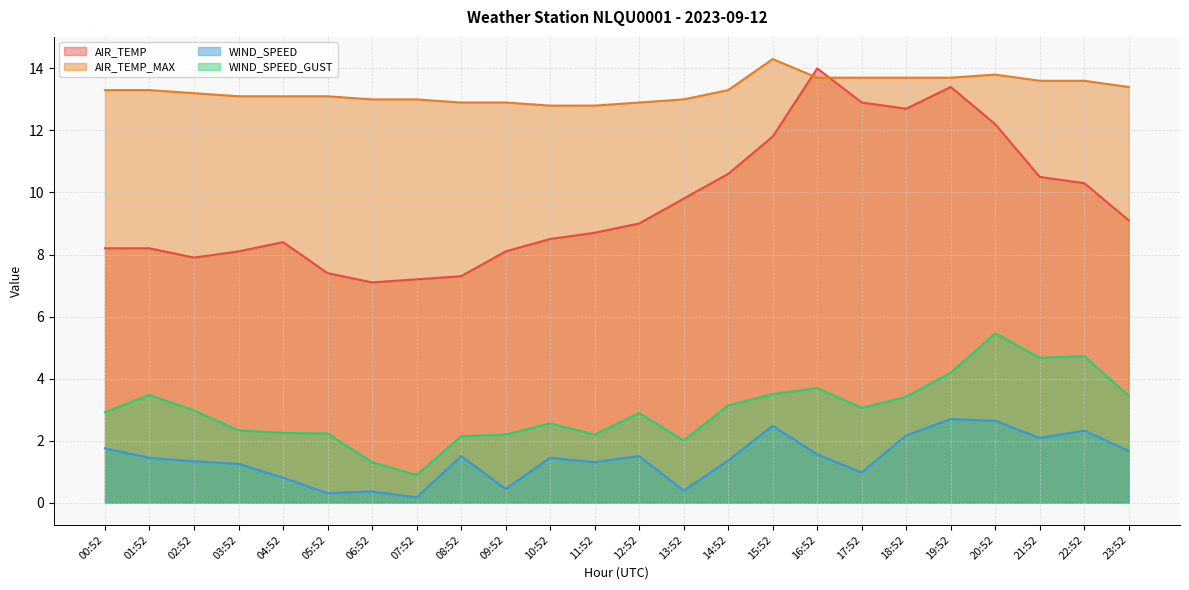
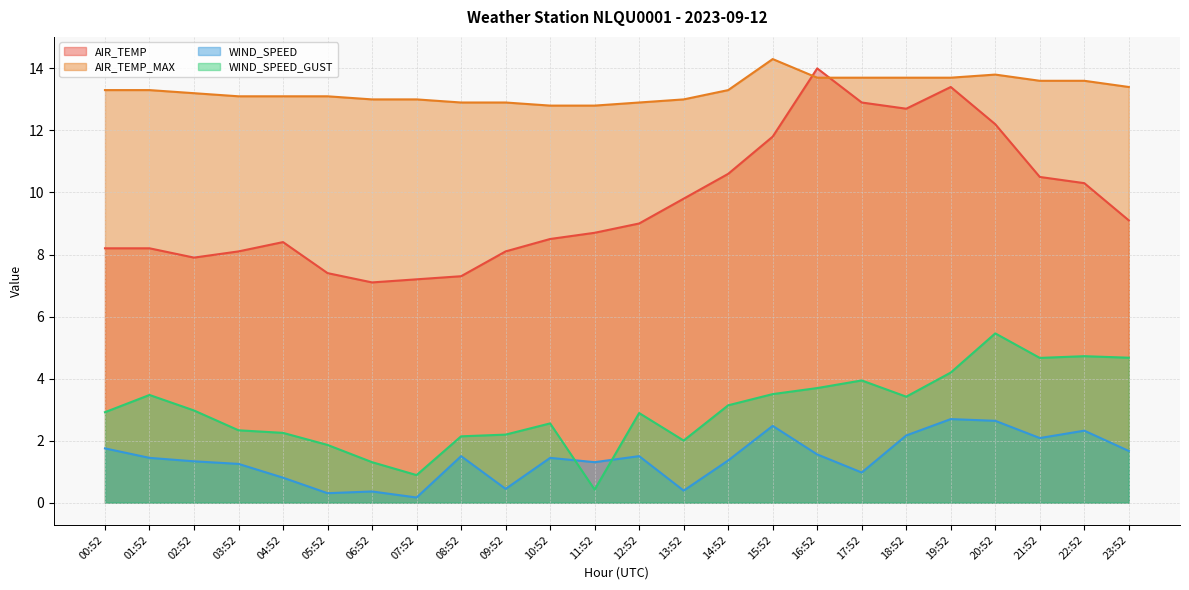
WIND_SPEED_GUST, 05:52: 2.2 -> 1.9
WIND_SPEED_GUST, 11:52: 2.2 -> 0.4
WIND_SPEED_GUST, 17:52: 3.1 -> 3.9
WIND_SPEED_GUST, 23:52: 3.4 -> 4.7
